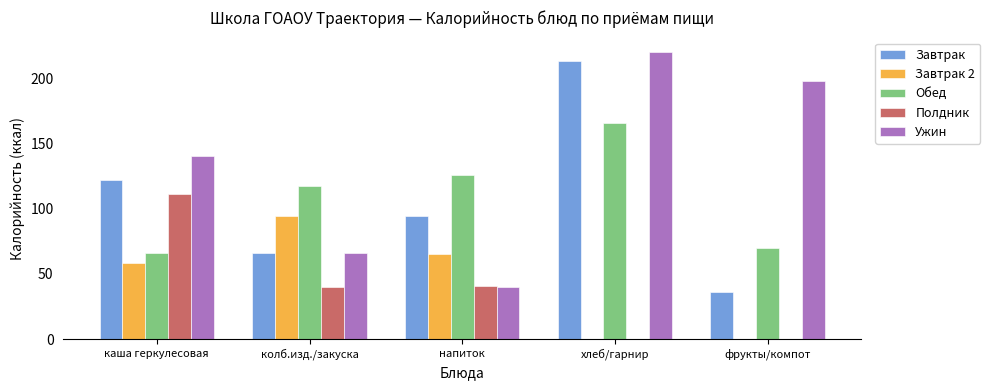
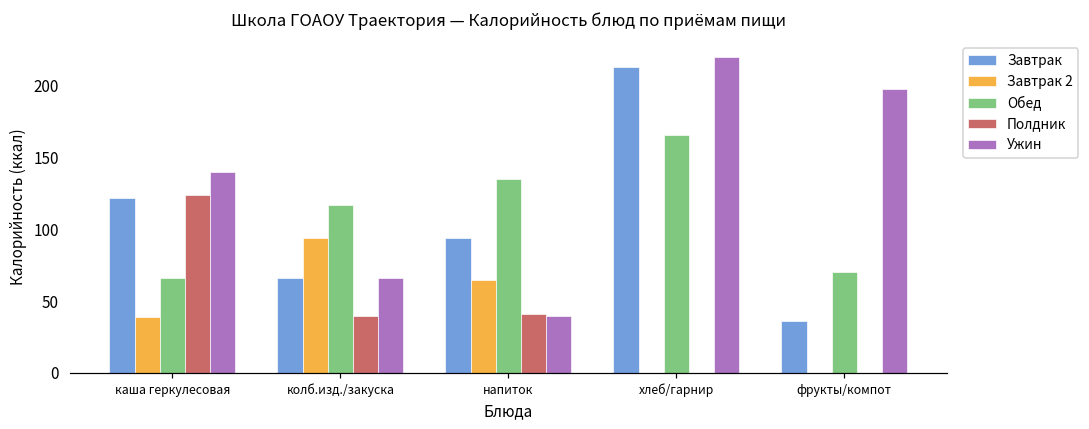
Завтрак 2, каша геркулесовая: 58 -> 39
Полдник, каша геркулесовая: 111 -> 124
Обед, напиток: 126 -> 135
